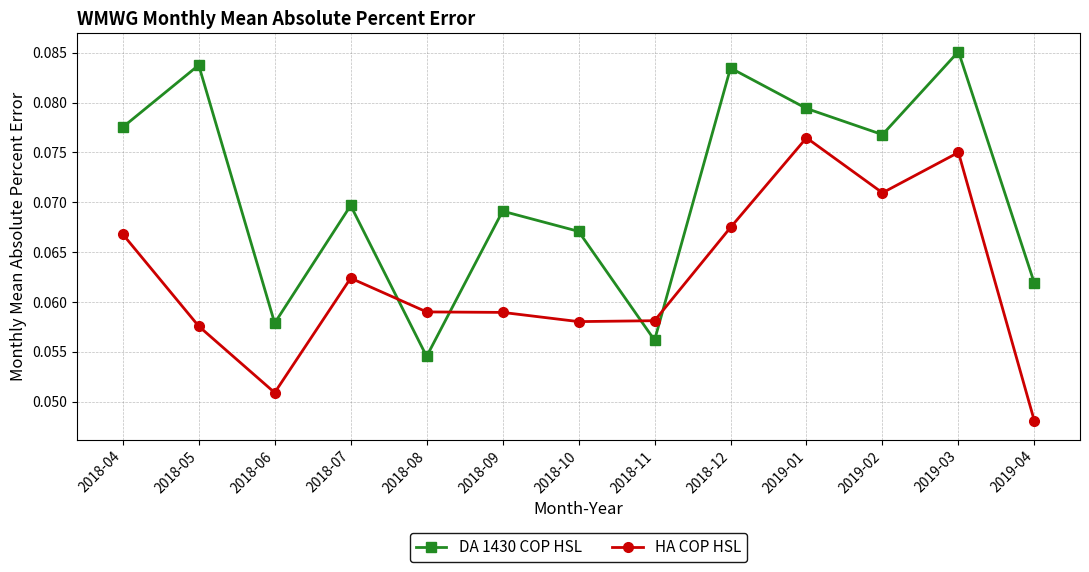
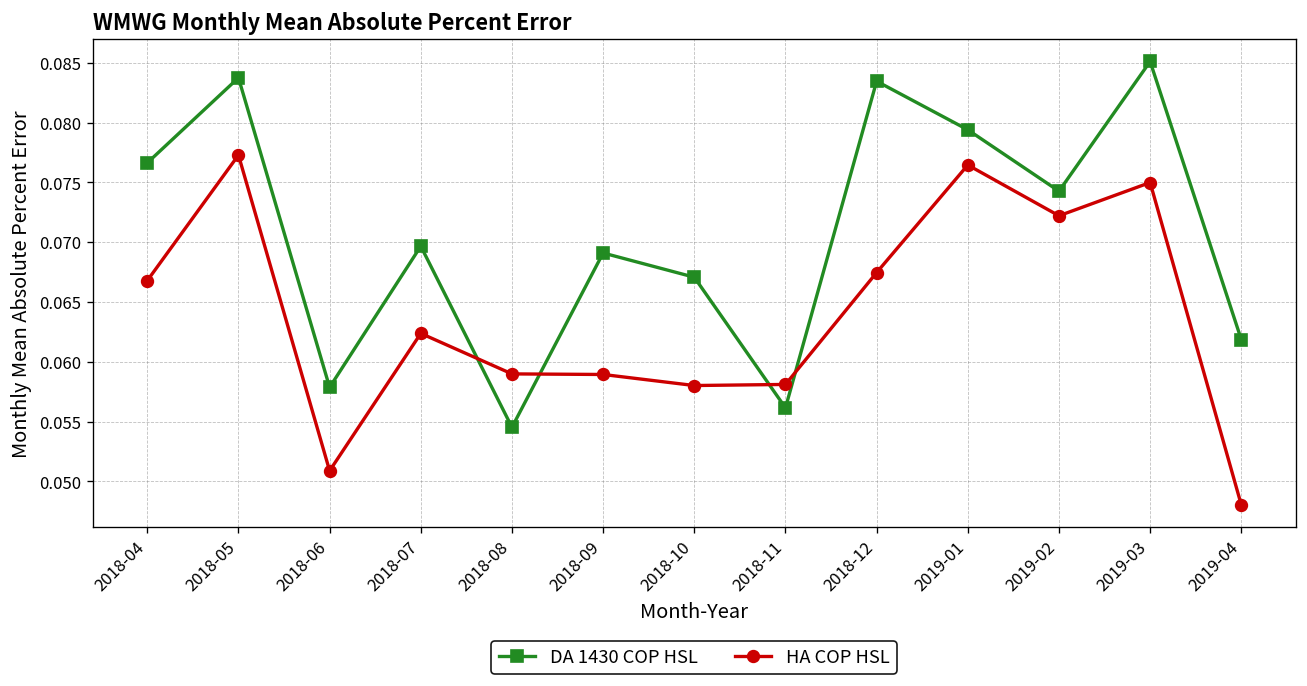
DA 1430 COP HSL, 2018-04: 0.078 -> 0.077
HA COP HSL, 2018-05: 0.058 -> 0.077
DA 1430 COP HSL, 2019-02: 0.077 -> 0.074
HA COP HSL, 2019-02: 0.071 -> 0.072
